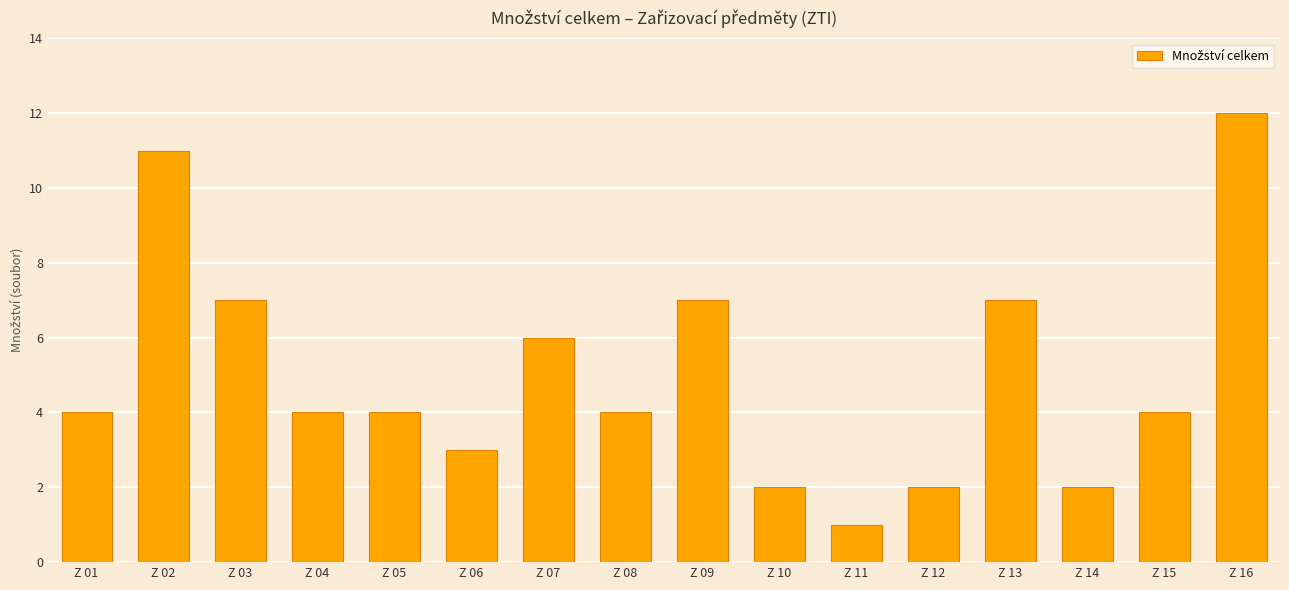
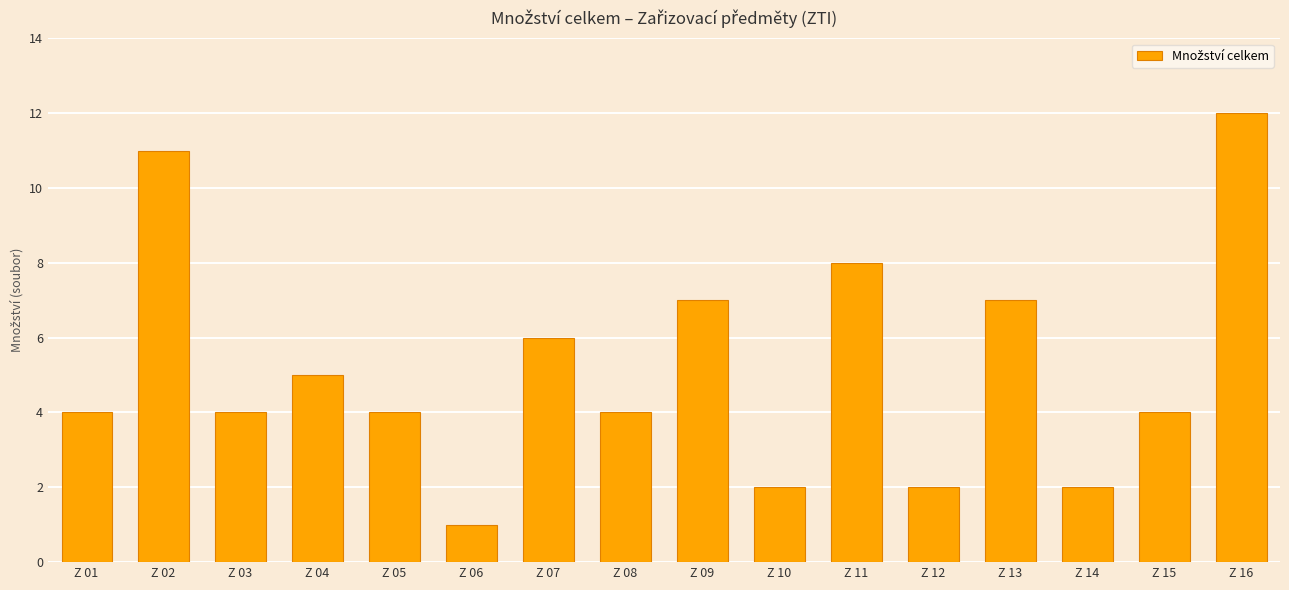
Z 03: 7 -> 4
Z 04: 4 -> 5
Z 06: 3 -> 1
Z 11: 1 -> 8
